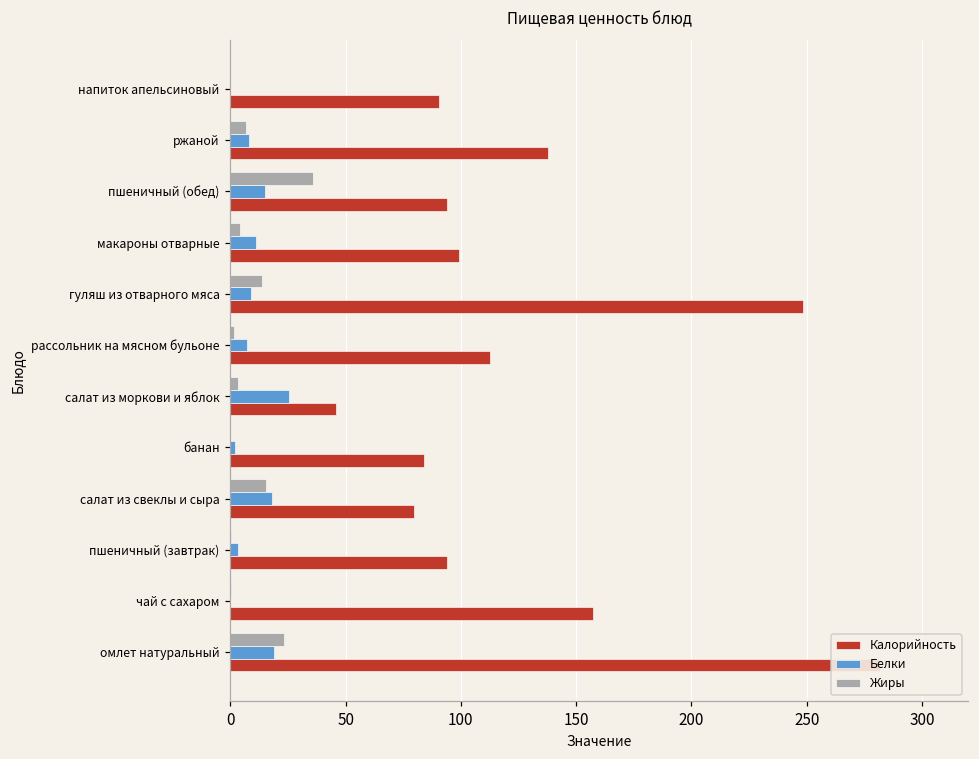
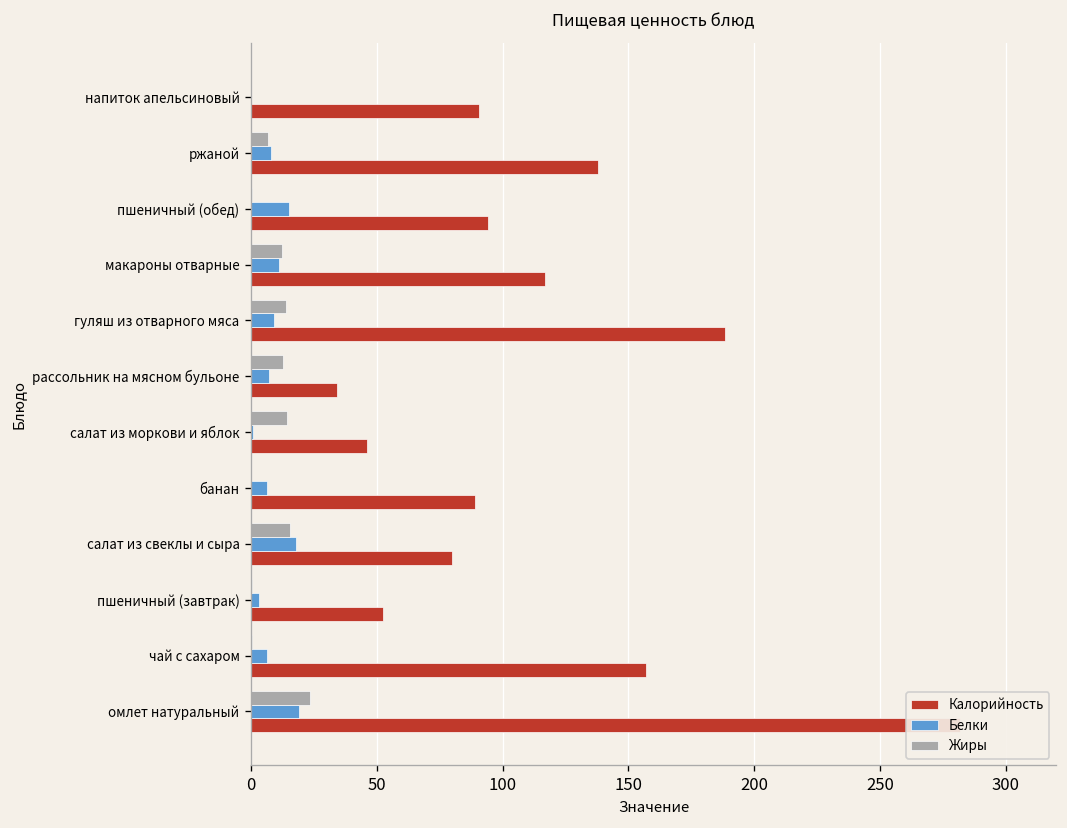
Жиры, пшеничный (обед): 36 -> 0
Жиры, макароны отварные: 4 -> 12
Калорийность, макароны отварные: 99 -> 117
Калорийность, гуляш из отварного мяса: 248 -> 188
Жиры, рассольник на мясном бульоне: 1 -> 13
Калорийность, рассольник на мясном бульоне: 113 -> 34
Жиры, салат из моркови и яблок: 3 -> 14
Белки, салат из моркови и яблок: 25 -> 1
Белки, банан: 2 -> 6
Калорийность, банан: 84 -> 89
Калорийность, пшеничный (завтрак): 94 -> 52
Белки, чай с сахаром: 0 -> 6
